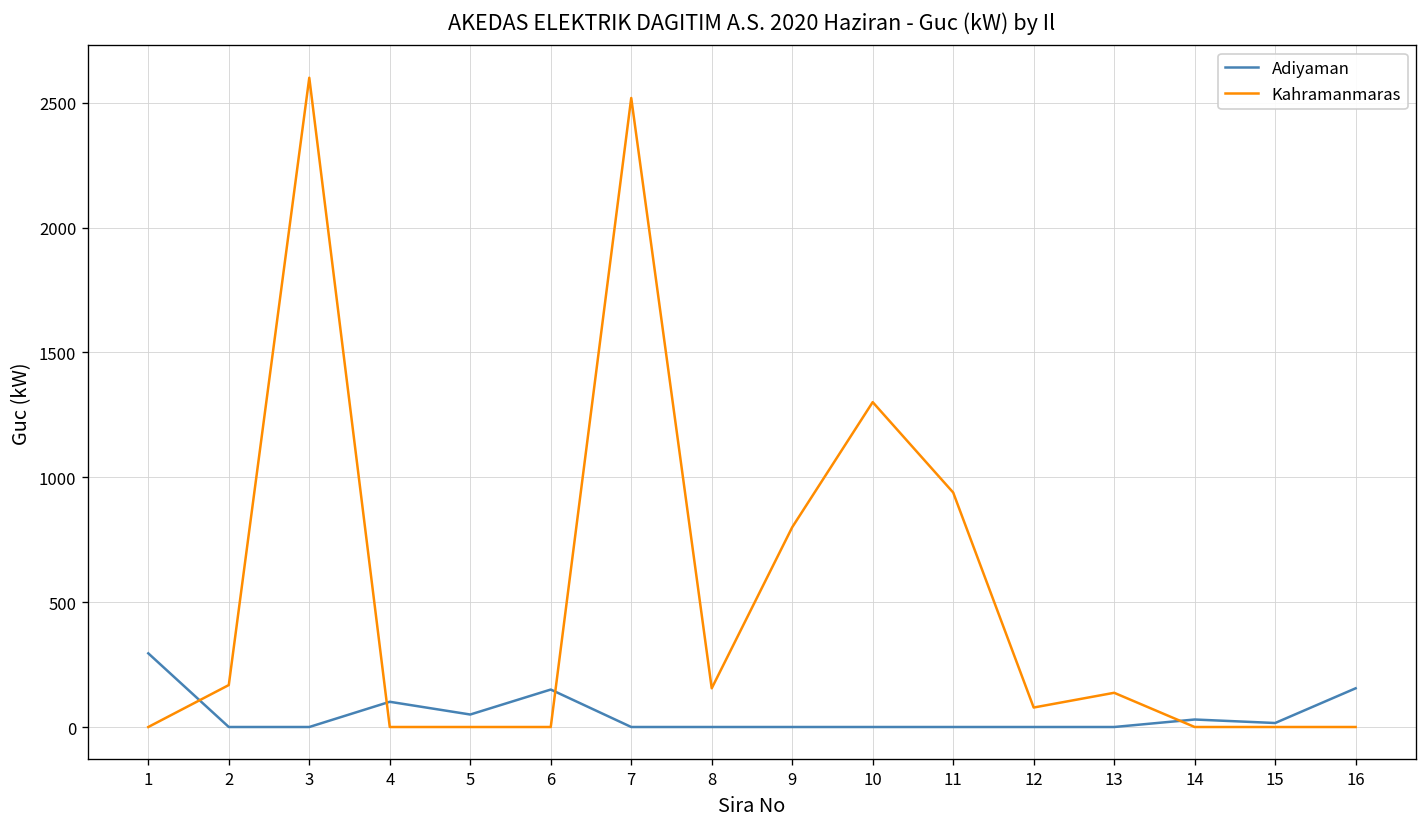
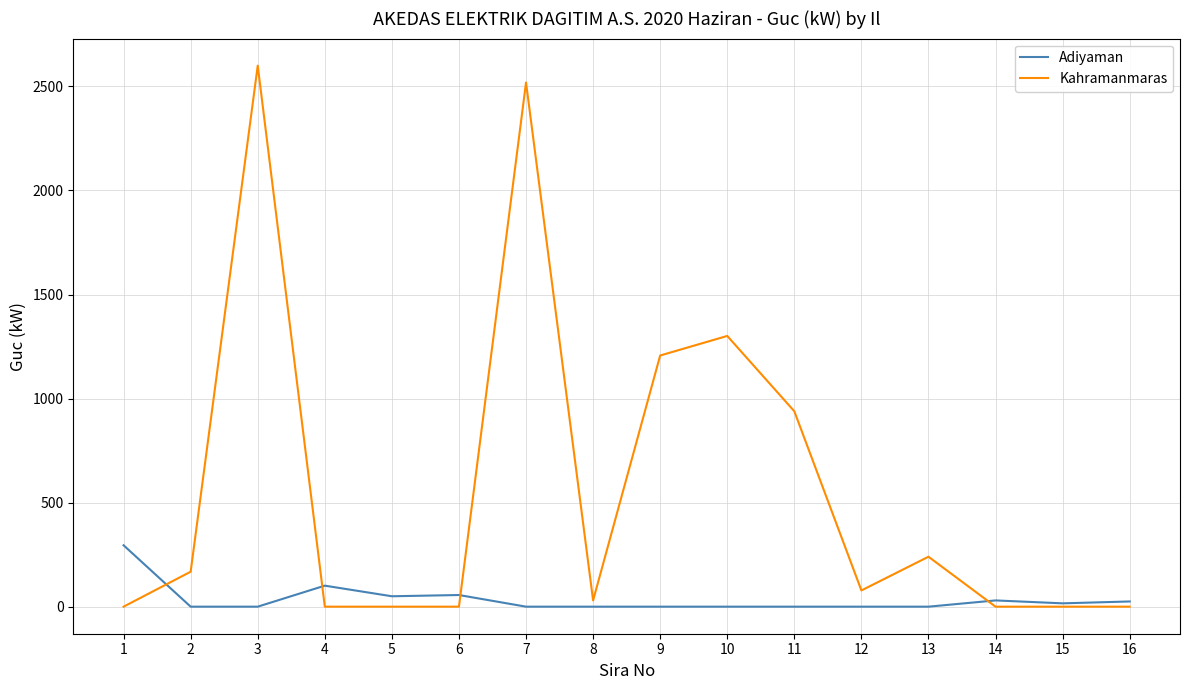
Adiyaman, 6: 150 -> 60
Kahramanmaras, 8: 160 -> 30
Kahramanmaras, 9: 800 -> 1210
Kahramanmaras, 13: 140 -> 240
Adiyaman, 16: 160 -> 30
